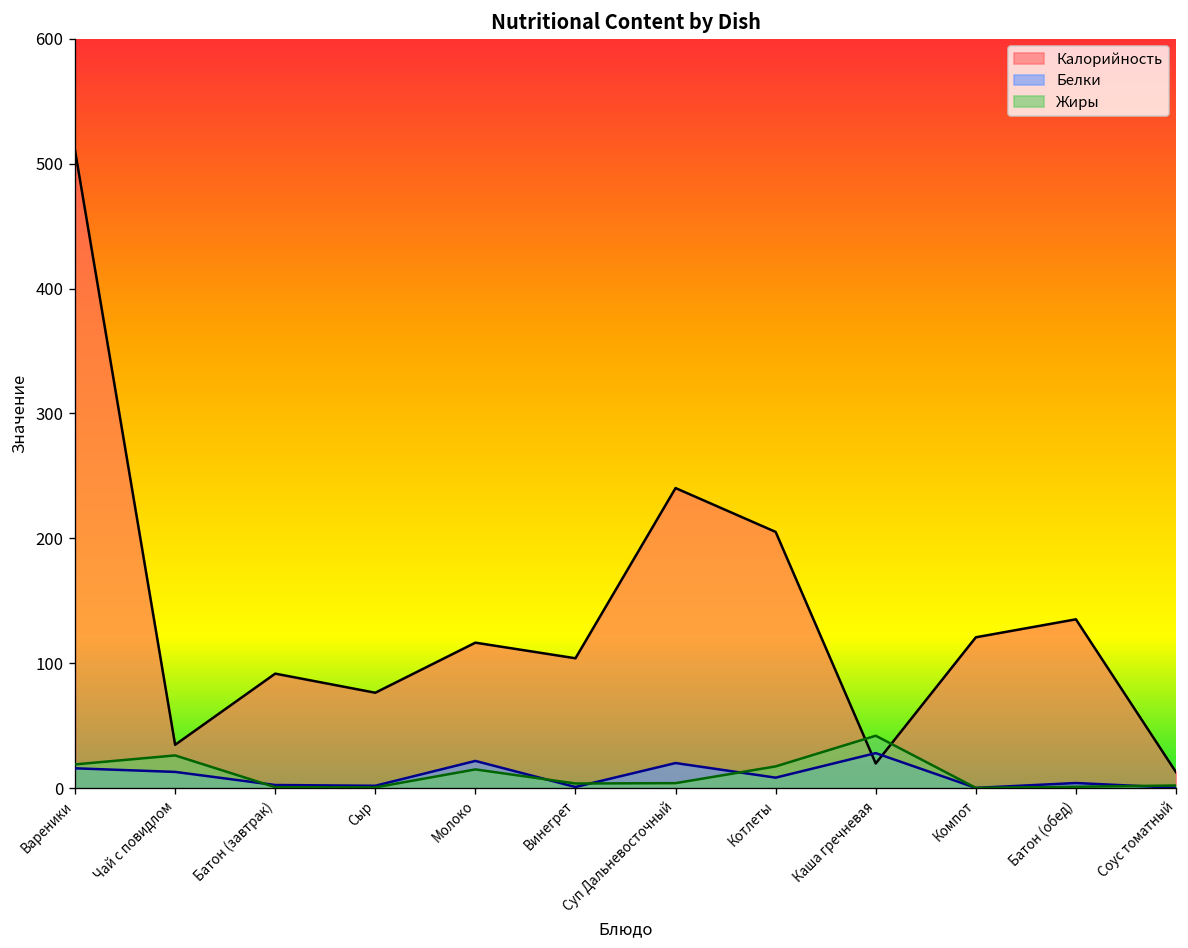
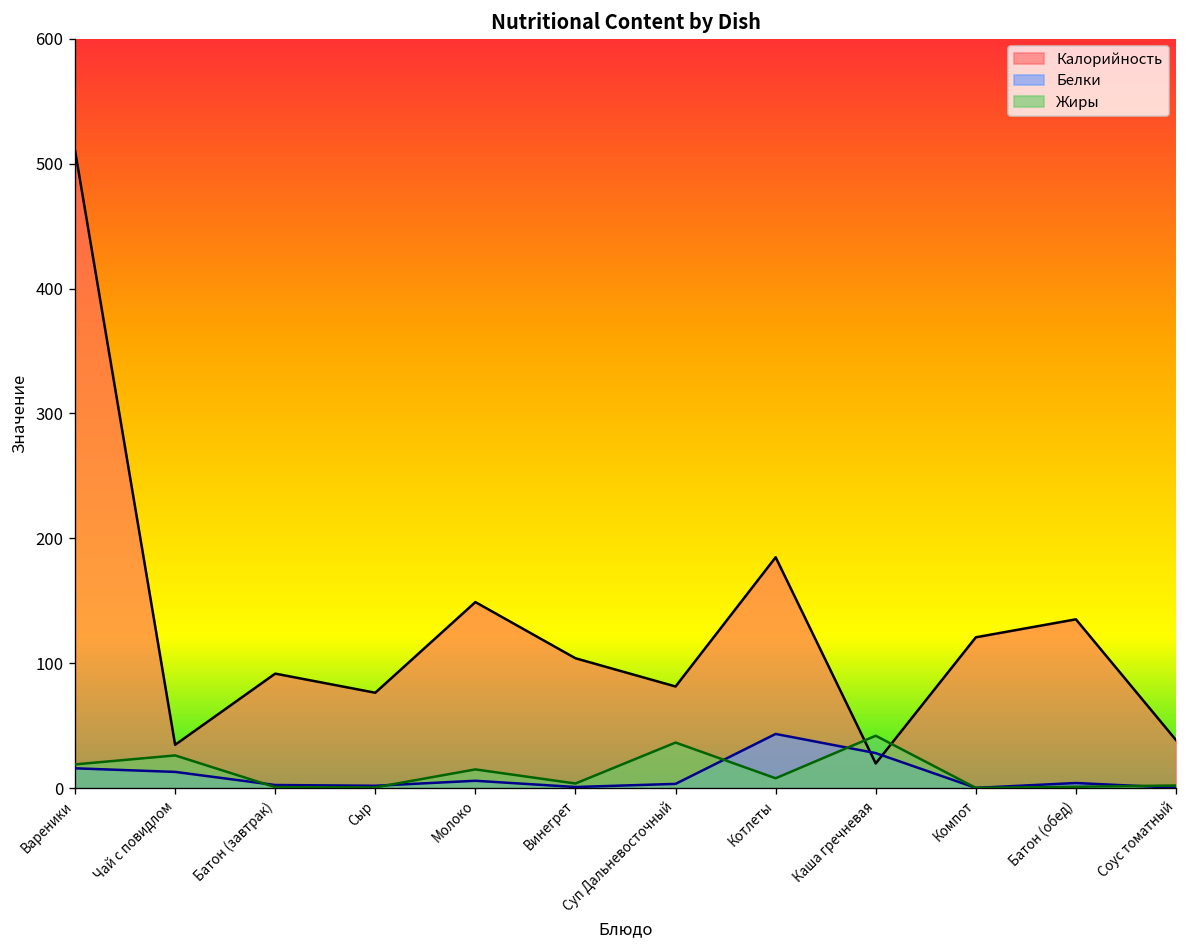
Калорийность, Молоко: 116 -> 149
Белки, Молоко: 22 -> 6
Калорийность, Суп Дальневосточный: 240 -> 81
Белки, Суп Дальневосточный: 20 -> 3
Жиры, Суп Дальневосточный: 4 -> 36
Калорийность, Котлеты: 205 -> 185
Белки, Котлеты: 8 -> 43
Жиры, Котлеты: 17 -> 8
Калорийность, Соус томатный: 13 -> 38
